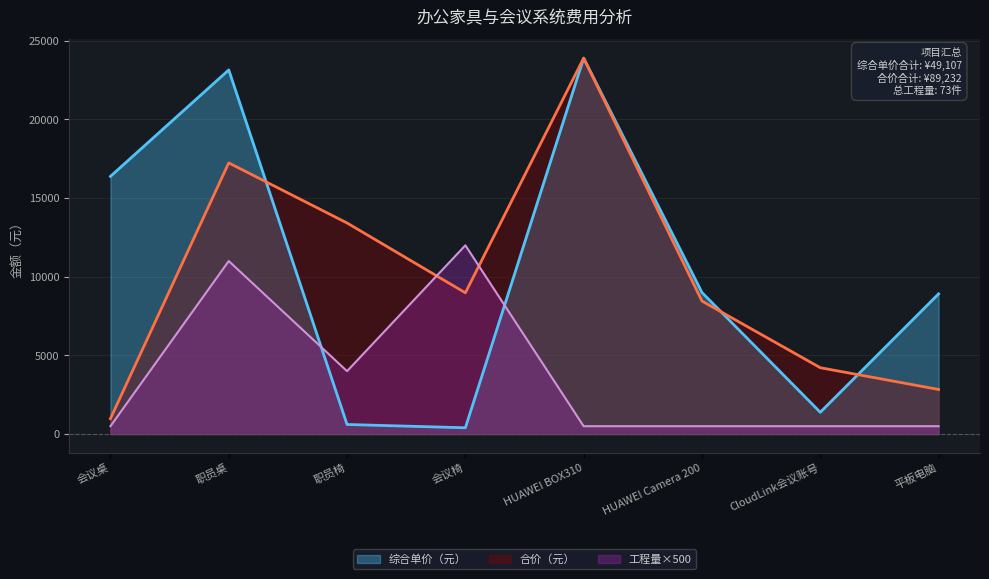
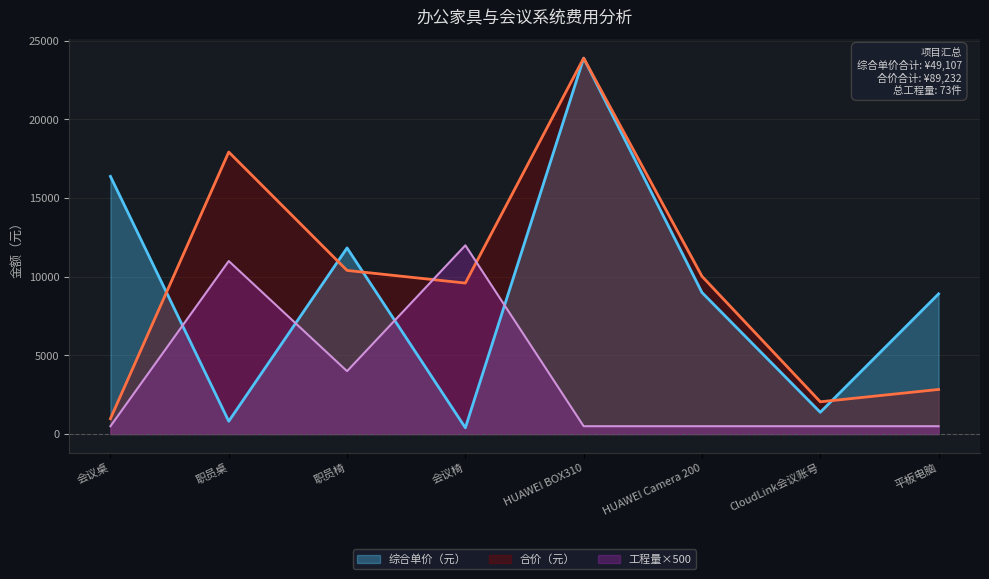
综合单价（元）, 职员桌: 23200 -> 800
合价（元）, 职员桌: 17200 -> 17900
综合单价（元）, 职员椅: 600 -> 11800
合价（元）, 职员椅: 13400 -> 10400
合价（元）, 会议椅: 9000 -> 9600
合价（元）, HUAWEI Camera 200: 8500 -> 10000
合价（元）, CloudLink会议账号: 4200 -> 2100
